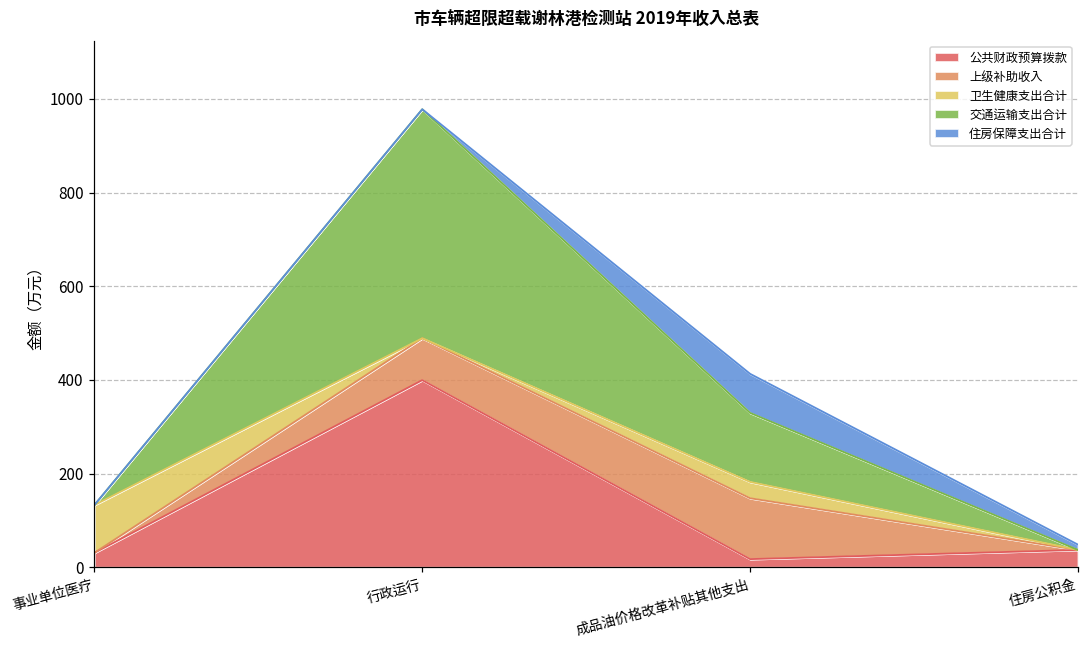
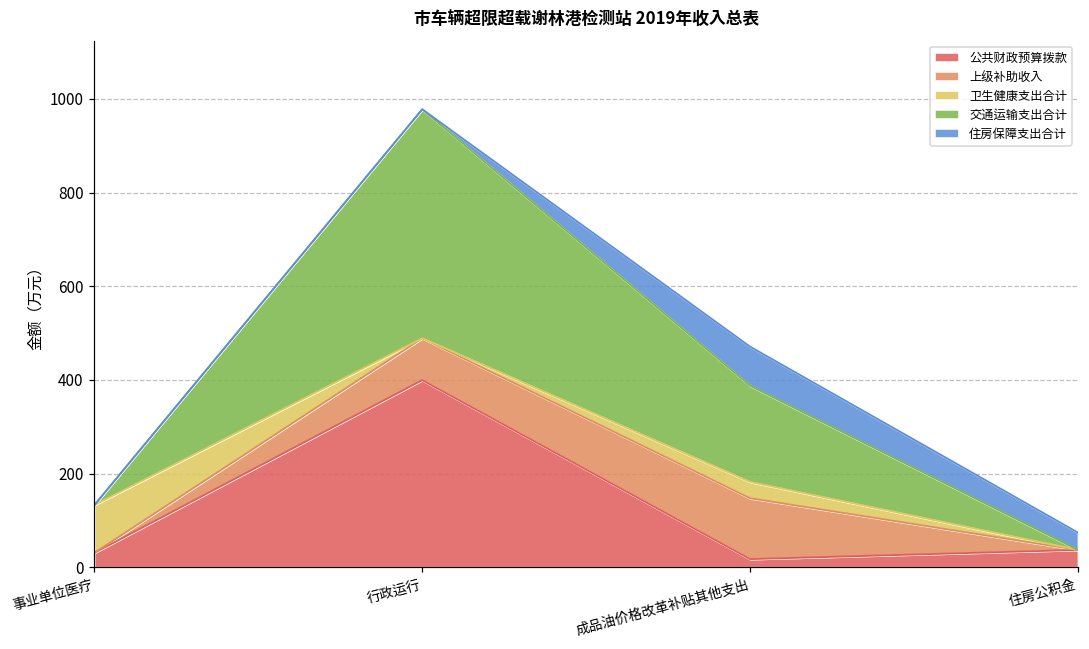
交通运输支出合计, 成品油价格改革补贴其他支出: 150 -> 210
住房保障支出合计, 住房公积金: 10 -> 40
